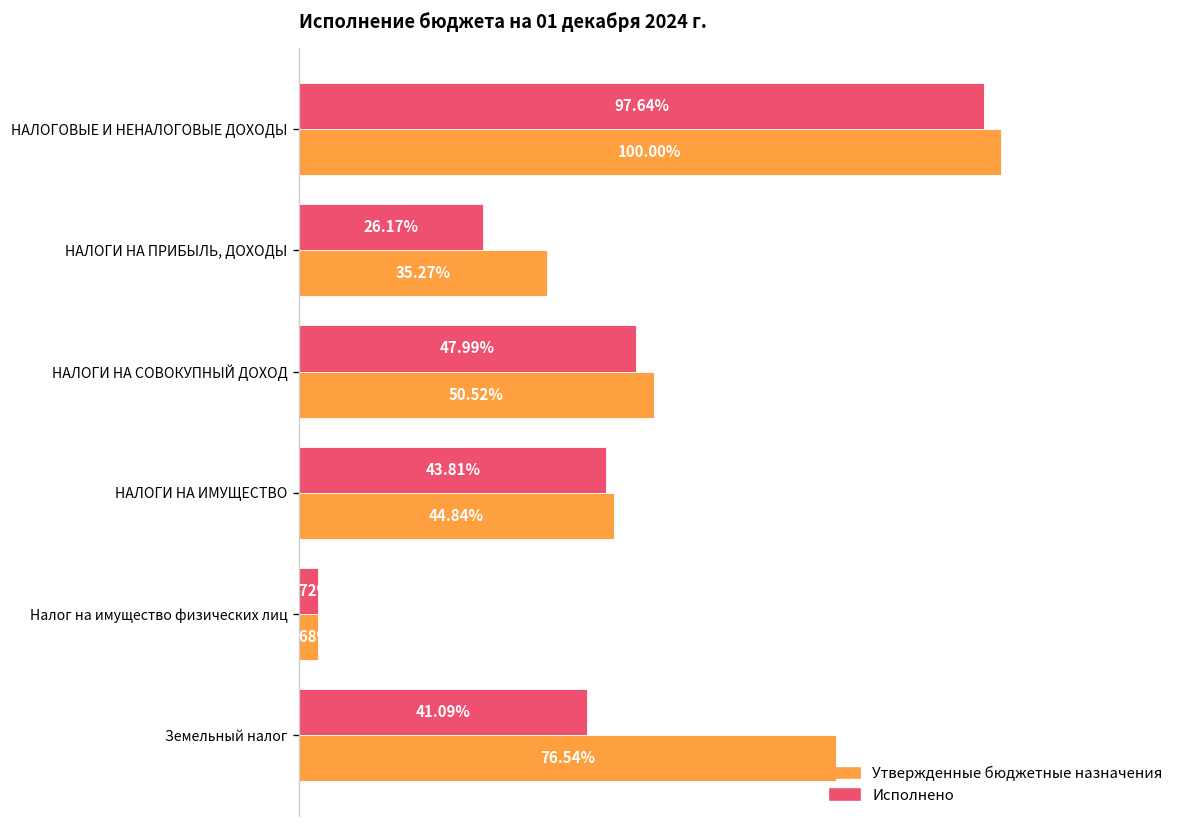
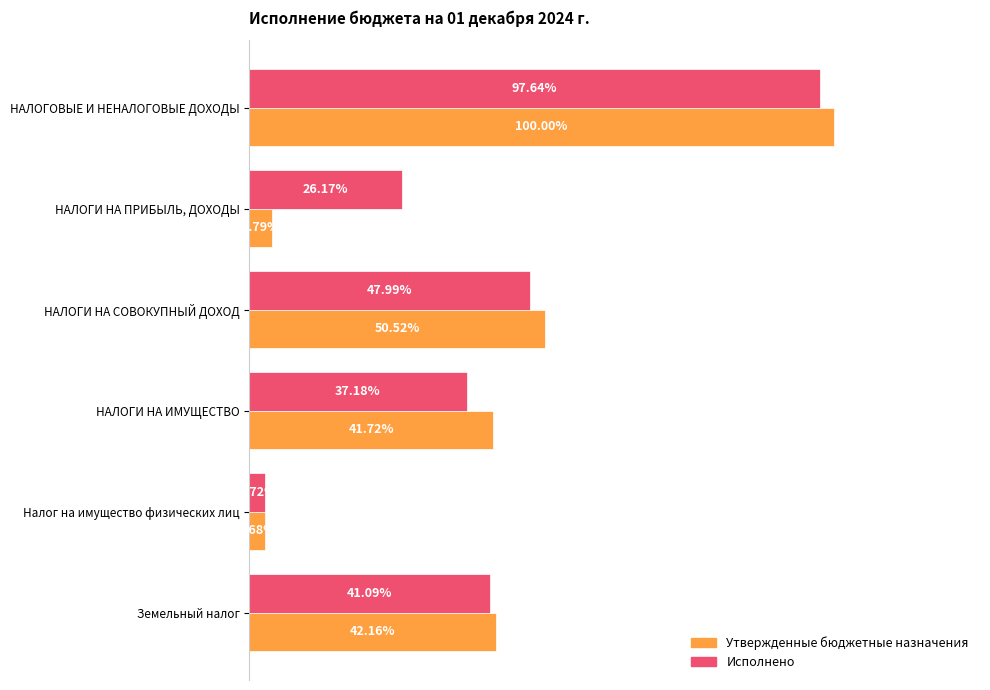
Утвержденные бюджетные назначения, НАЛОГИ НА ПРИБЫЛЬ, ДОХОДЫ: 35.27% -> 3.79%
Исполнено, НАЛОГИ НА ИМУЩЕСТВО: 43.81% -> 37.18%
Утвержденные бюджетные назначения, НАЛОГИ НА ИМУЩЕСТВО: 44.84% -> 41.72%
Утвержденные бюджетные назначения, Земельный налог: 76.54% -> 42.16%
